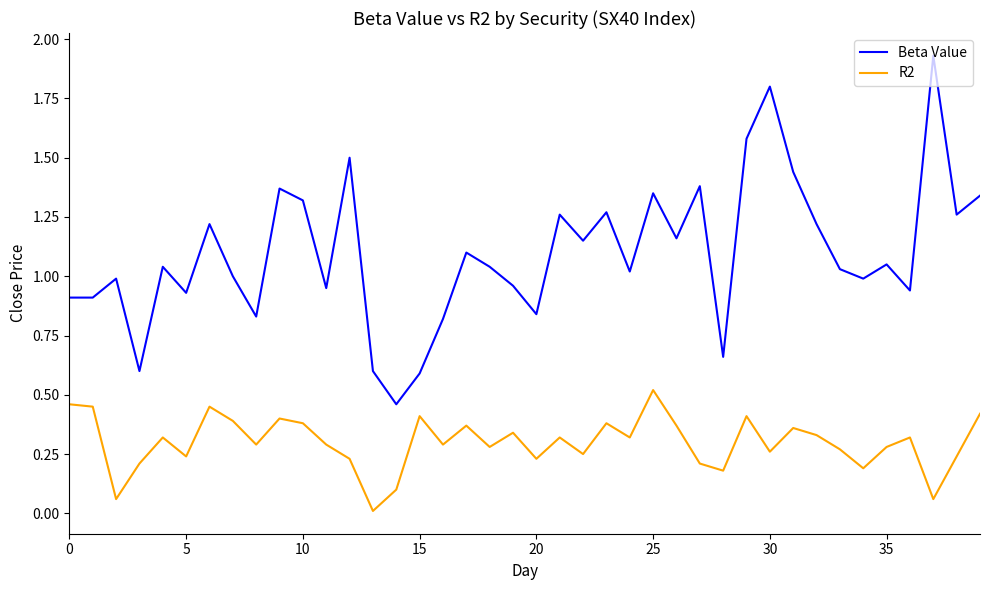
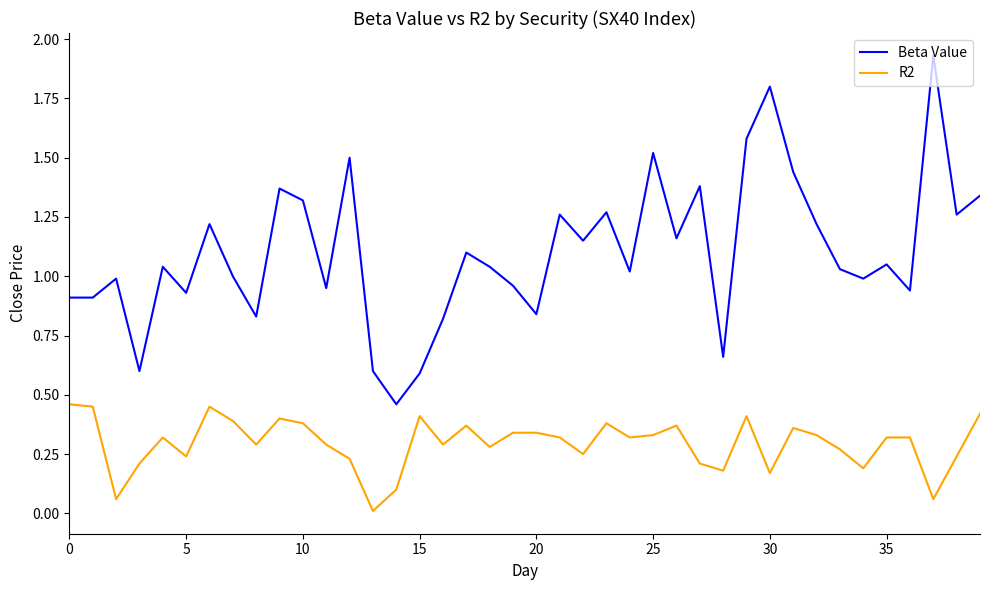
R2, 20: 0.23 -> 0.34
Beta Value, 25: 1.35 -> 1.52
R2, 25: 0.52 -> 0.33
R2, 30: 0.26 -> 0.17
R2, 35: 0.28 -> 0.32
